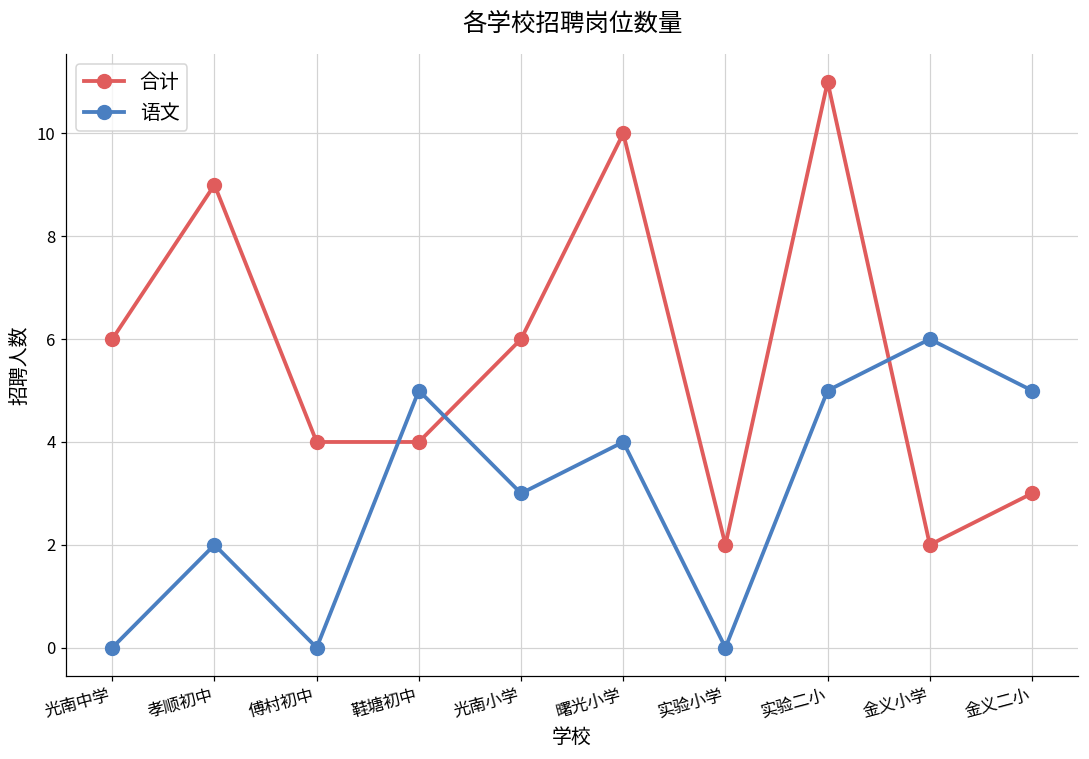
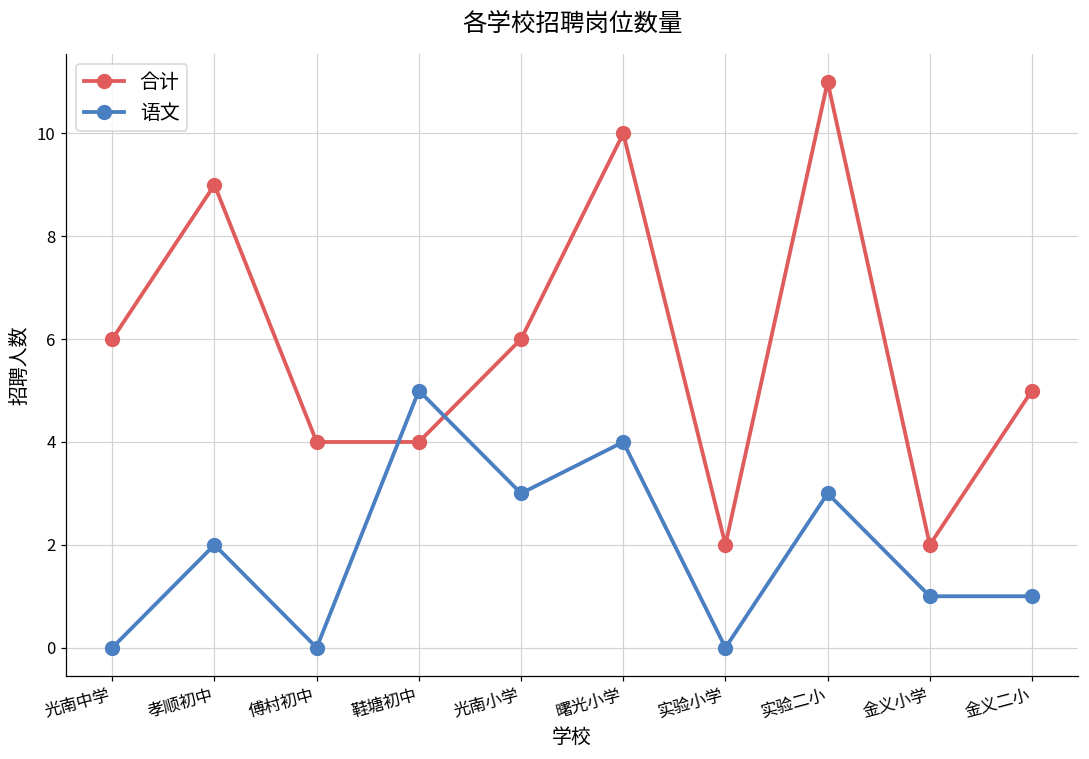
语文, 实验二小: 5 -> 3
语文, 金义小学: 6 -> 1
合计, 金义二小: 3 -> 5
语文, 金义二小: 5 -> 1
